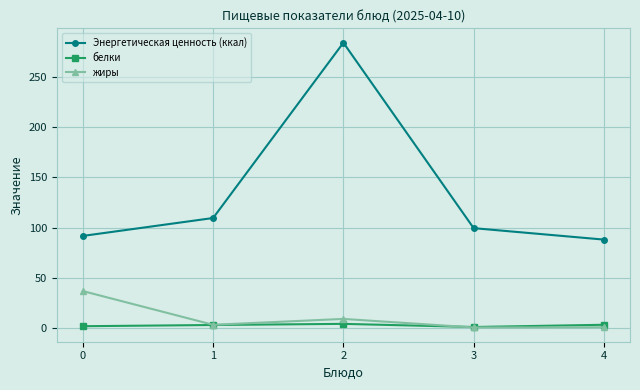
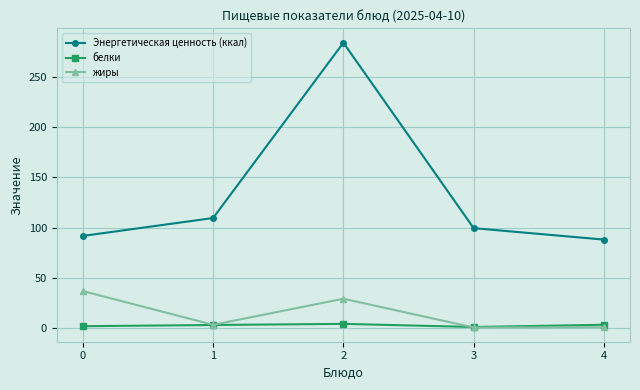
жиры, 2: 9 -> 29
